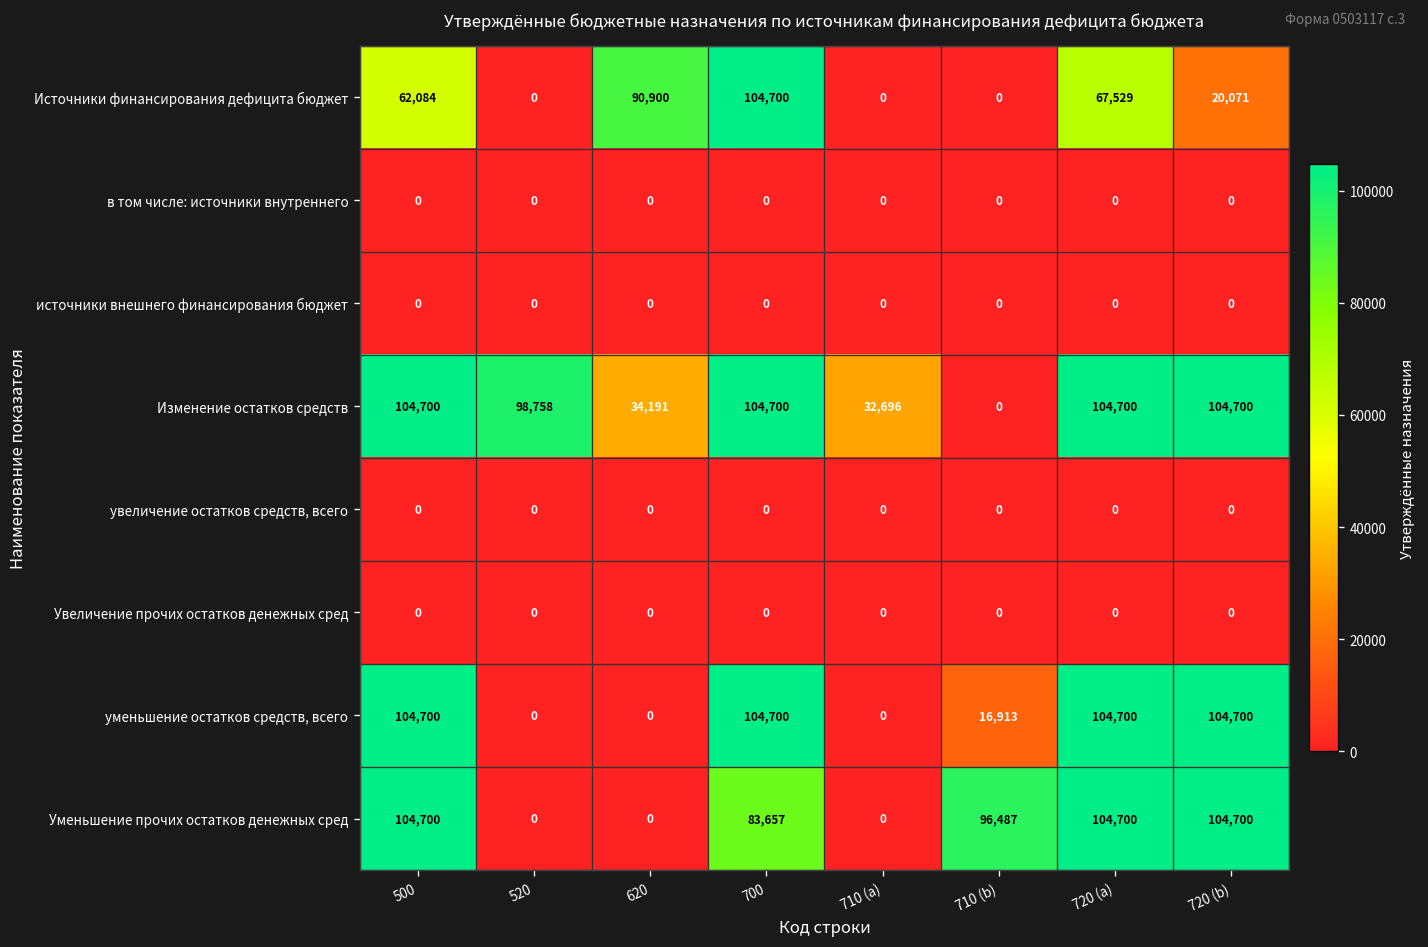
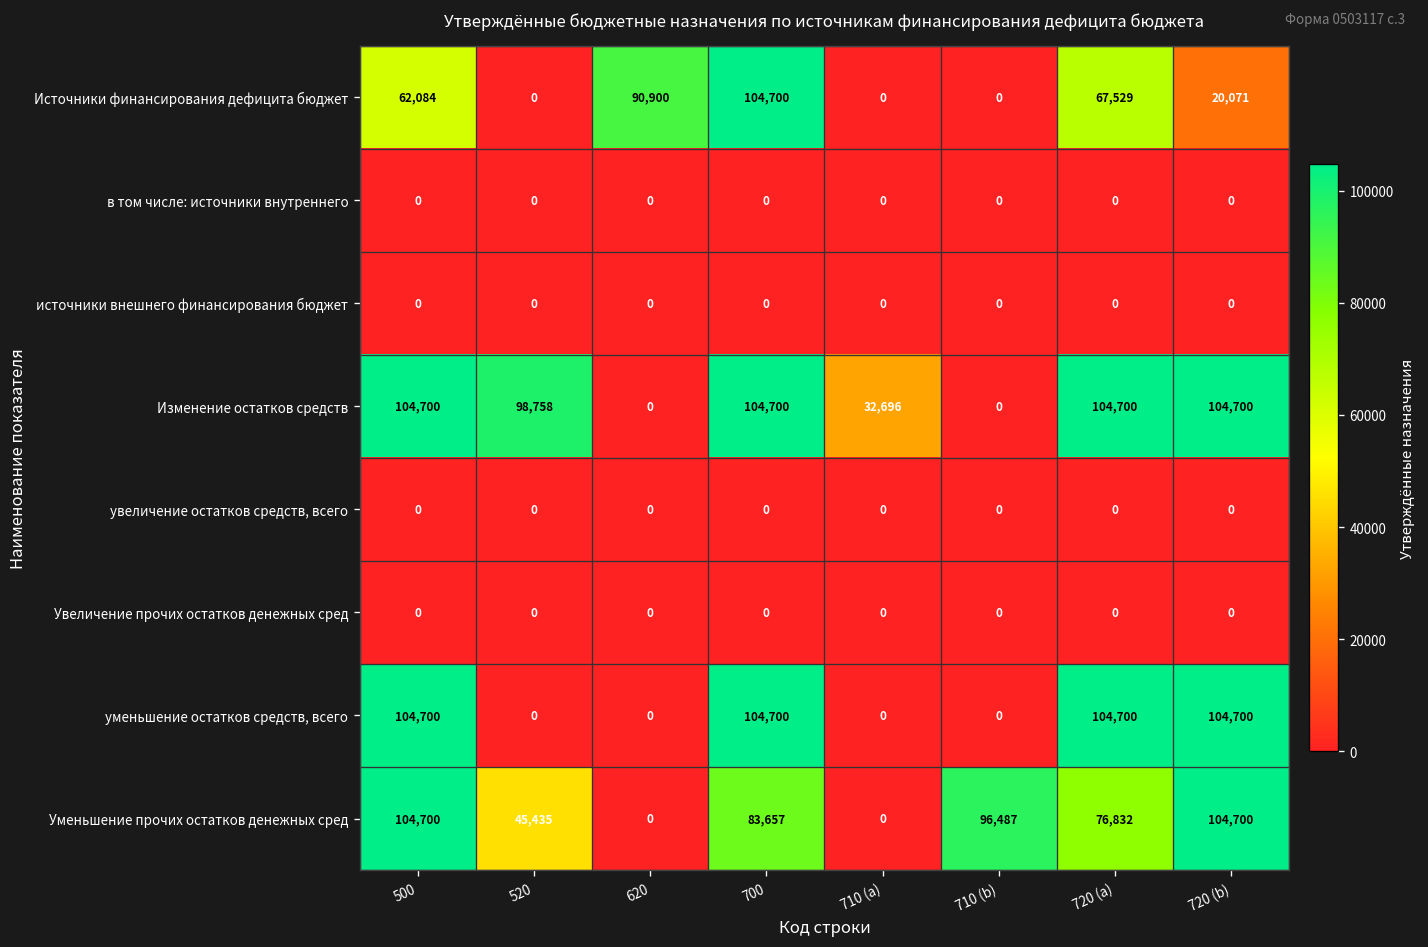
Изменение остатков средств, 620: 34,191 -> 0
уменьшение остатков средств, всего, 710 (b): 16,913 -> 0
Уменьшение прочих остатков денежных сред, 520: 0 -> 45,435
Уменьшение прочих остатков денежных сред, 720 (a): 104,700 -> 76,832
